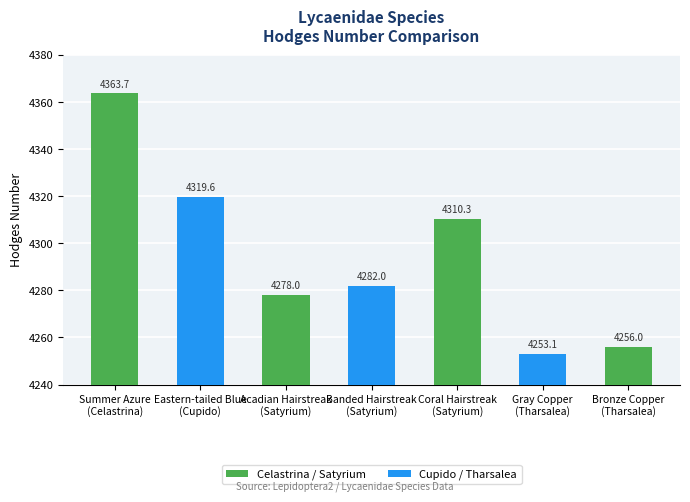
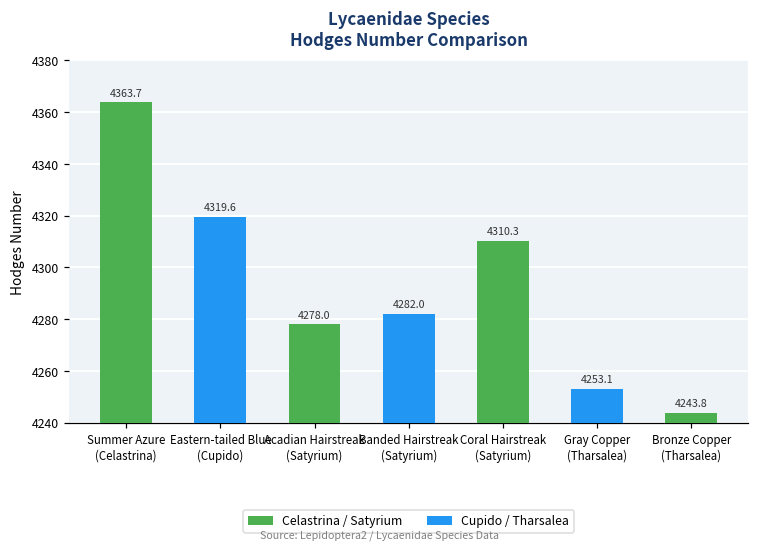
Bronze Copper (Tharsalea): 4256.0 -> 4243.8
